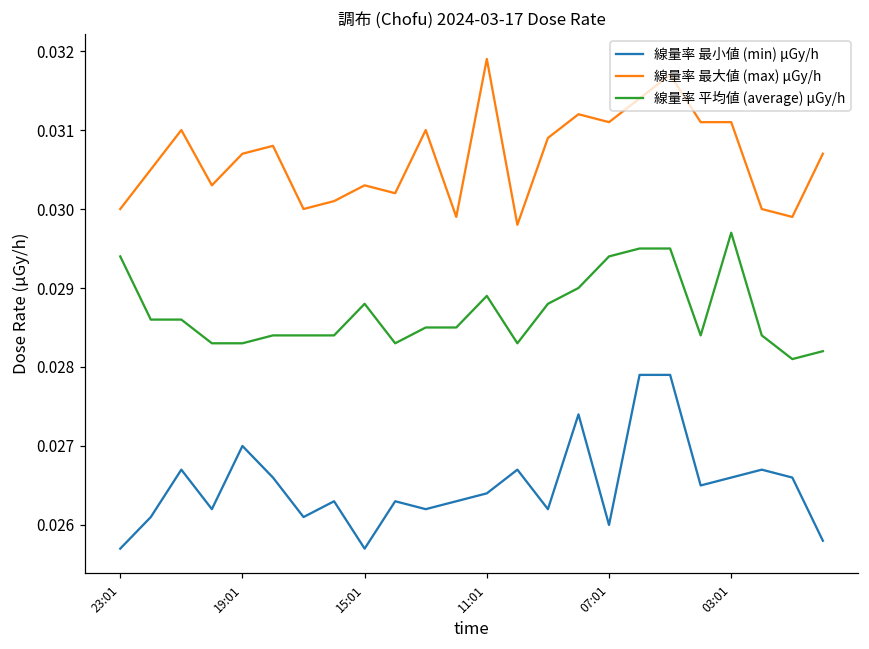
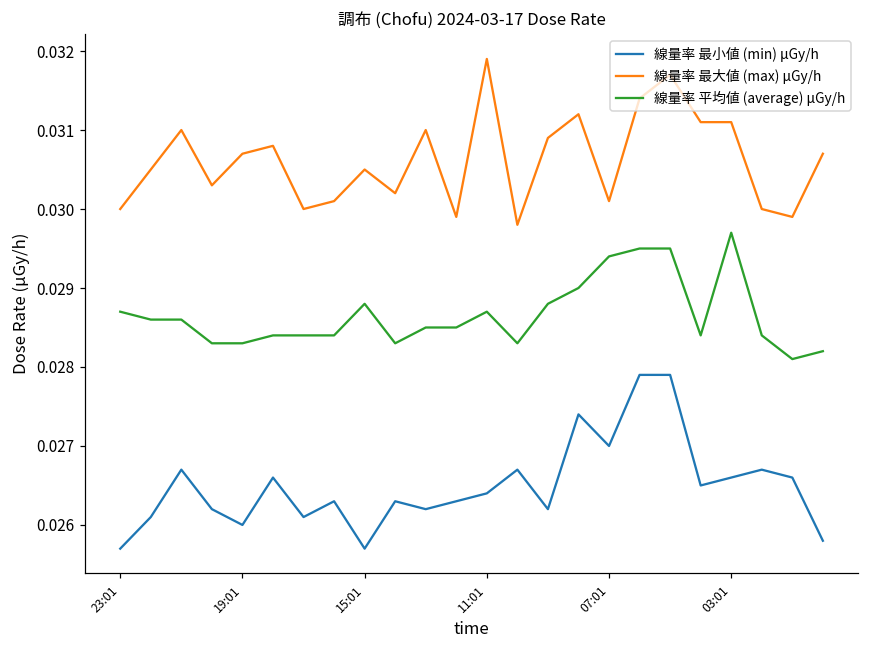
線量率 平均値 (average) μGy/h, 23:01: 0.0294 -> 0.0287
線量率 最小値 (min) μGy/h, 19:01: 0.027 -> 0.026
線量率 最大値 (max) μGy/h, 15:01: 0.0303 -> 0.0305
線量率 平均値 (average) μGy/h, 11:01: 0.0289 -> 0.0287
線量率 最小値 (min) μGy/h, 07:01: 0.026 -> 0.027
線量率 最大値 (max) μGy/h, 07:01: 0.0311 -> 0.0301
